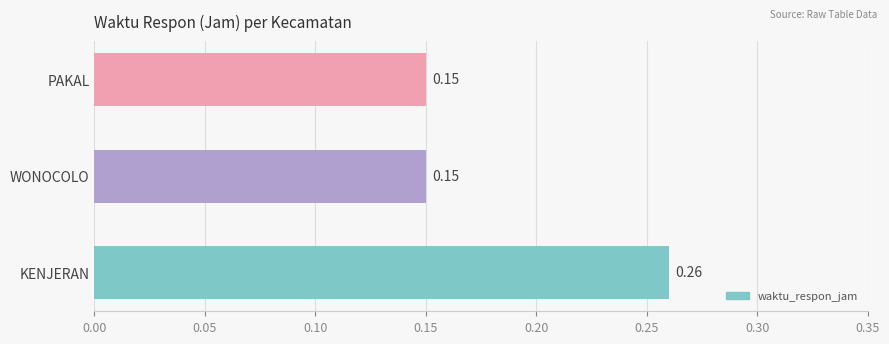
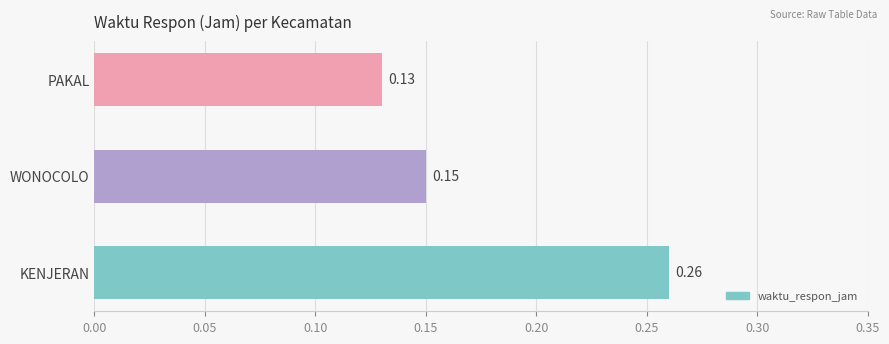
PAKAL: 0.15 -> 0.13
